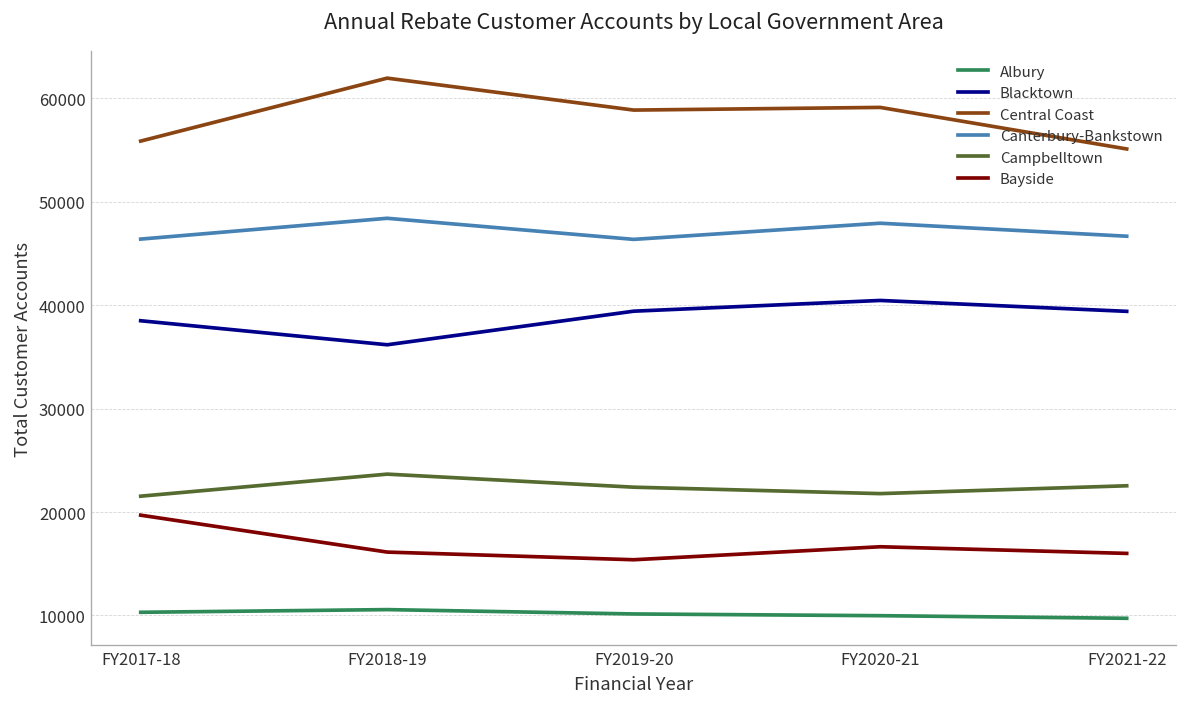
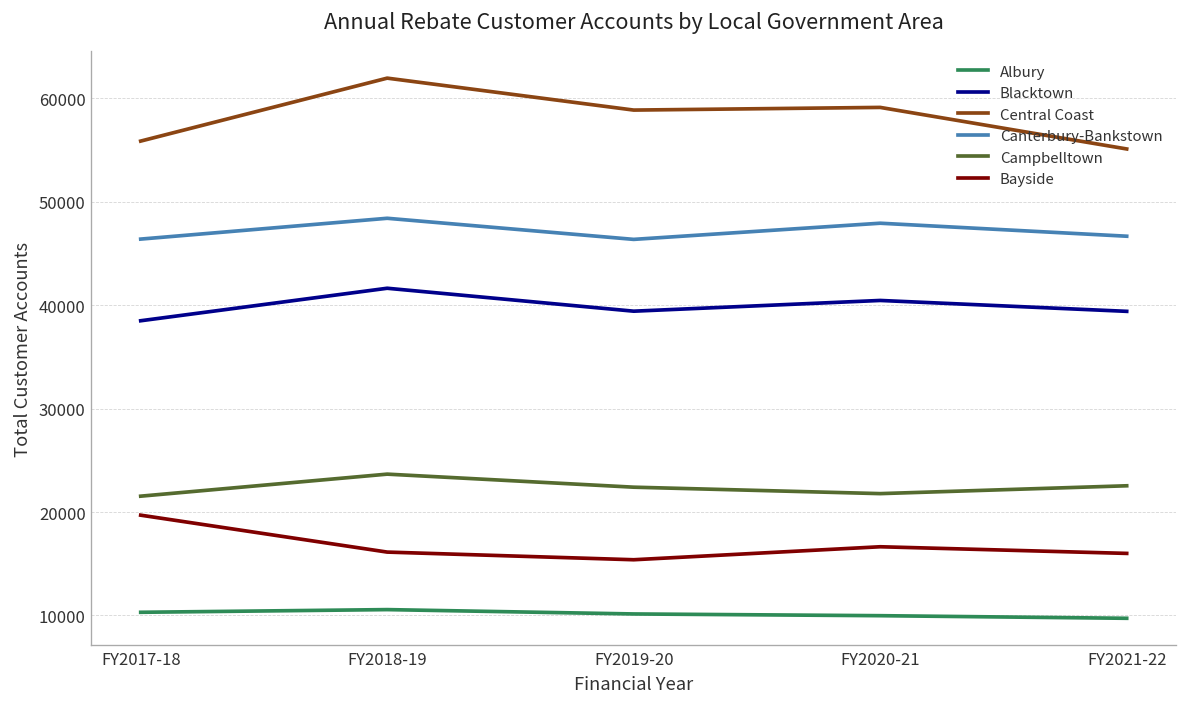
Blacktown, FY2018-19: 36000 -> 42000
